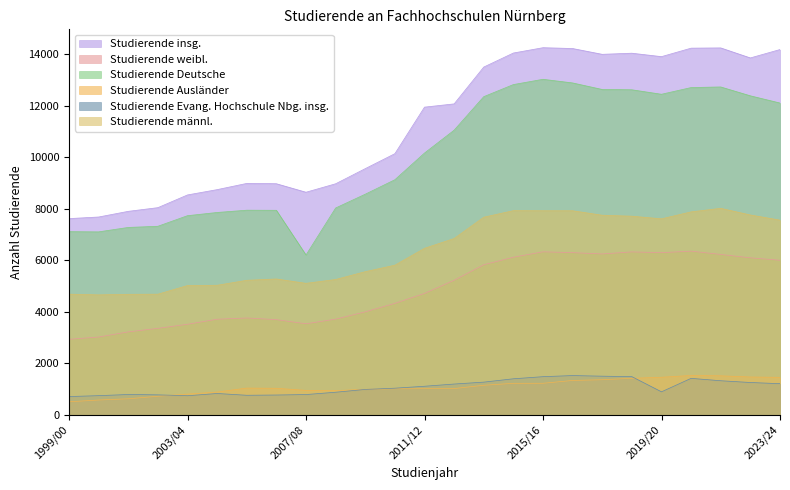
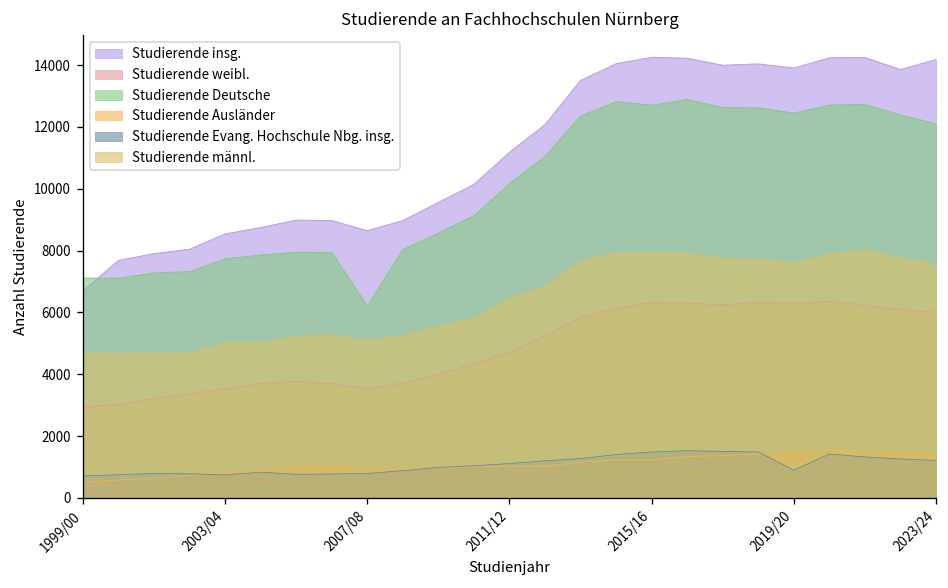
Studierende insg., 1999/00: 7600 -> 6700
Studierende insg., 2011/12: 11900 -> 11200
Studierende Deutsche, 2015/16: 13000 -> 12700
